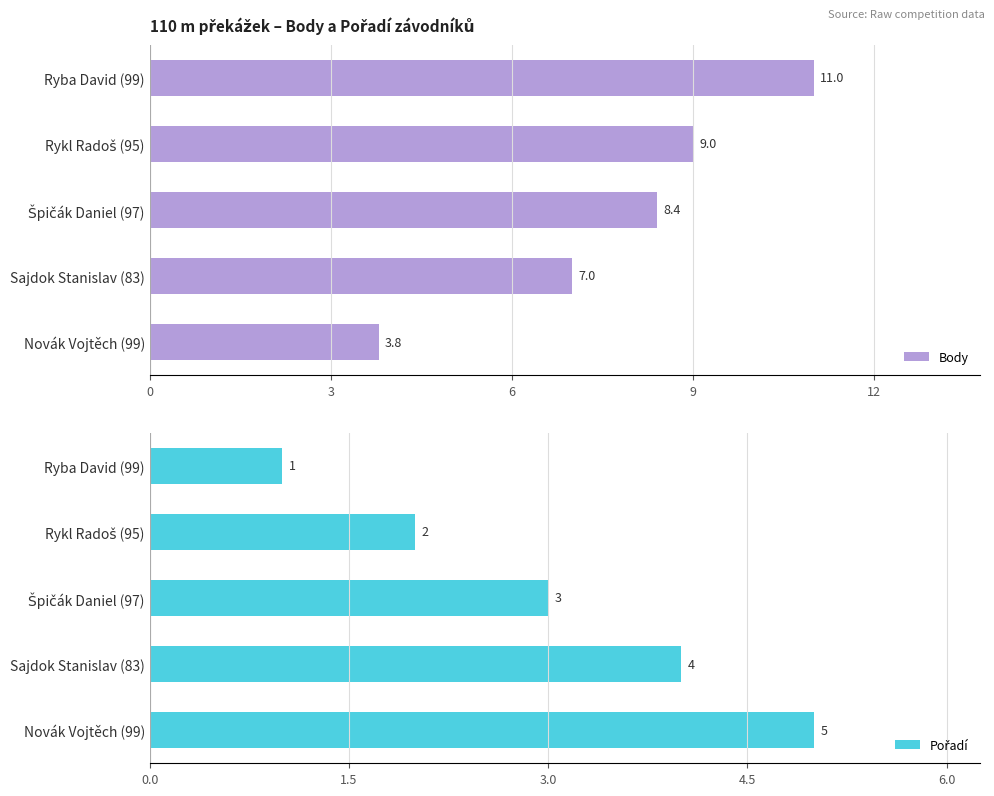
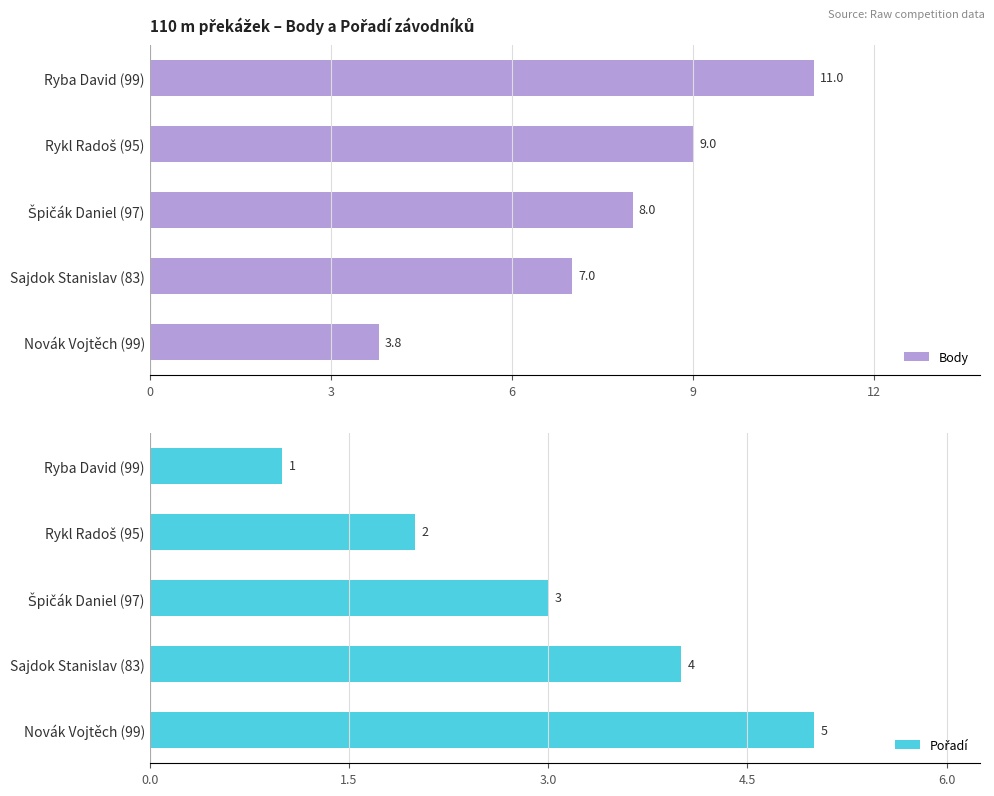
110 m překážek – Body a Pořadí závodníků, Špičák Daniel (97): 8.4 -> 8.0
